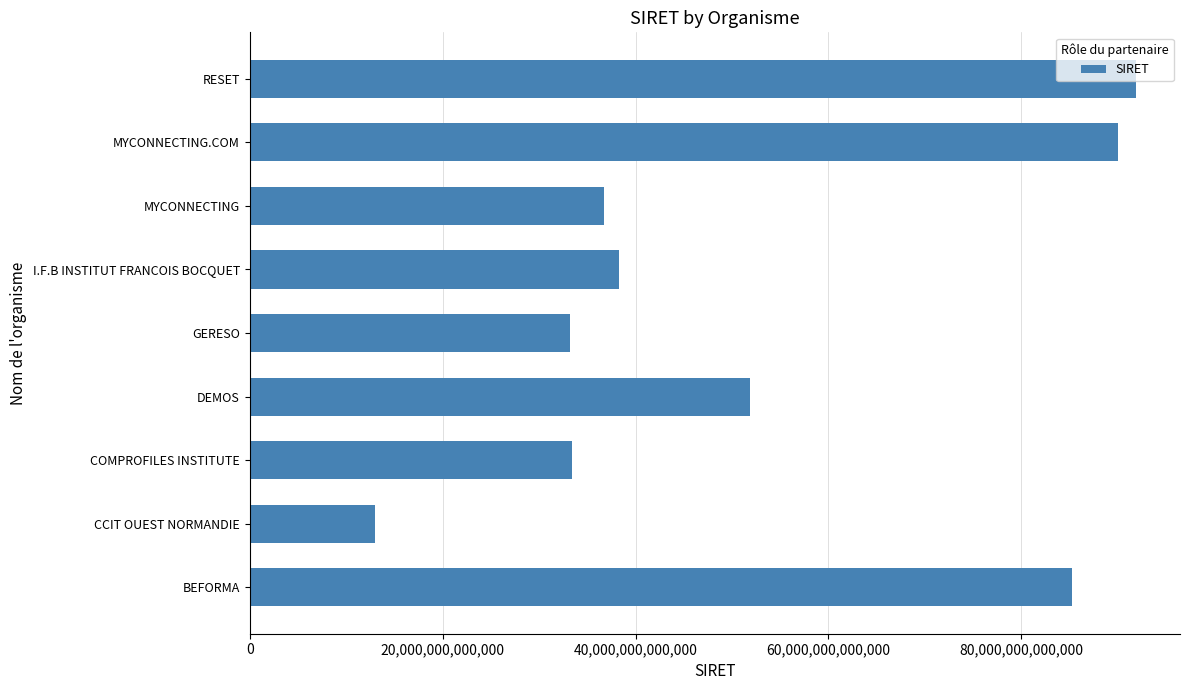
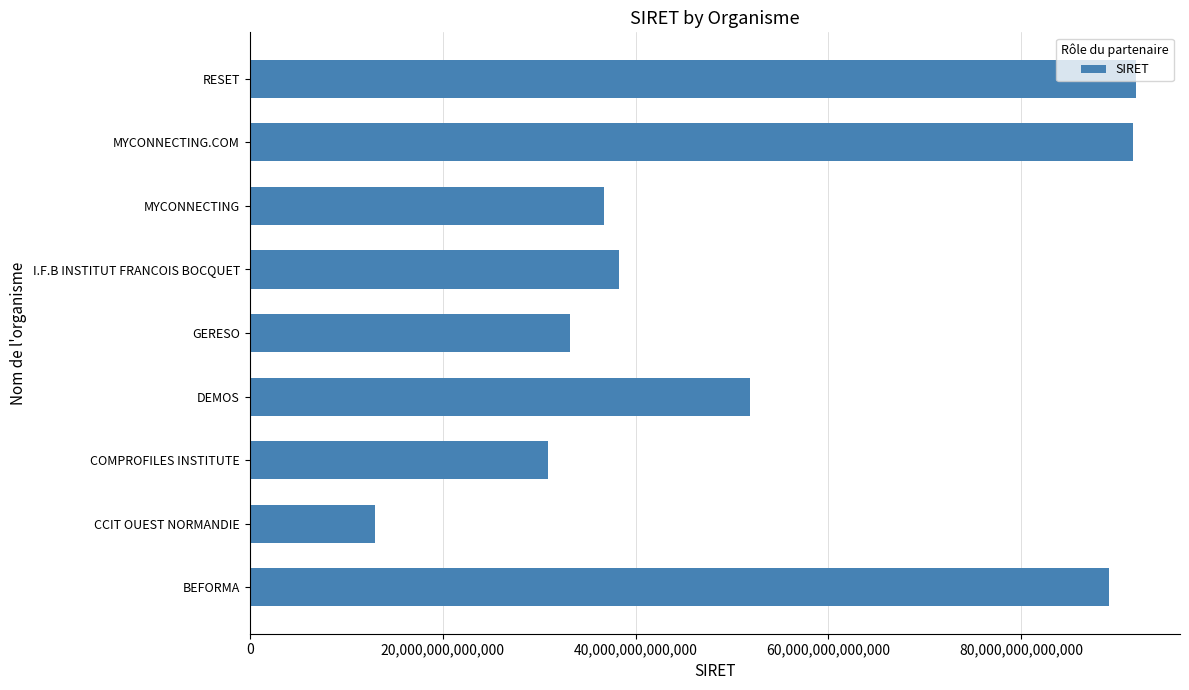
MYCONNECTING.COM: 90,000,000,000,000 -> 92,000,000,000,000
COMPROFILES INSTITUTE: 33,000,000,000,000 -> 31,000,000,000,000
BEFORMA: 85,000,000,000,000 -> 89,000,000,000,000
